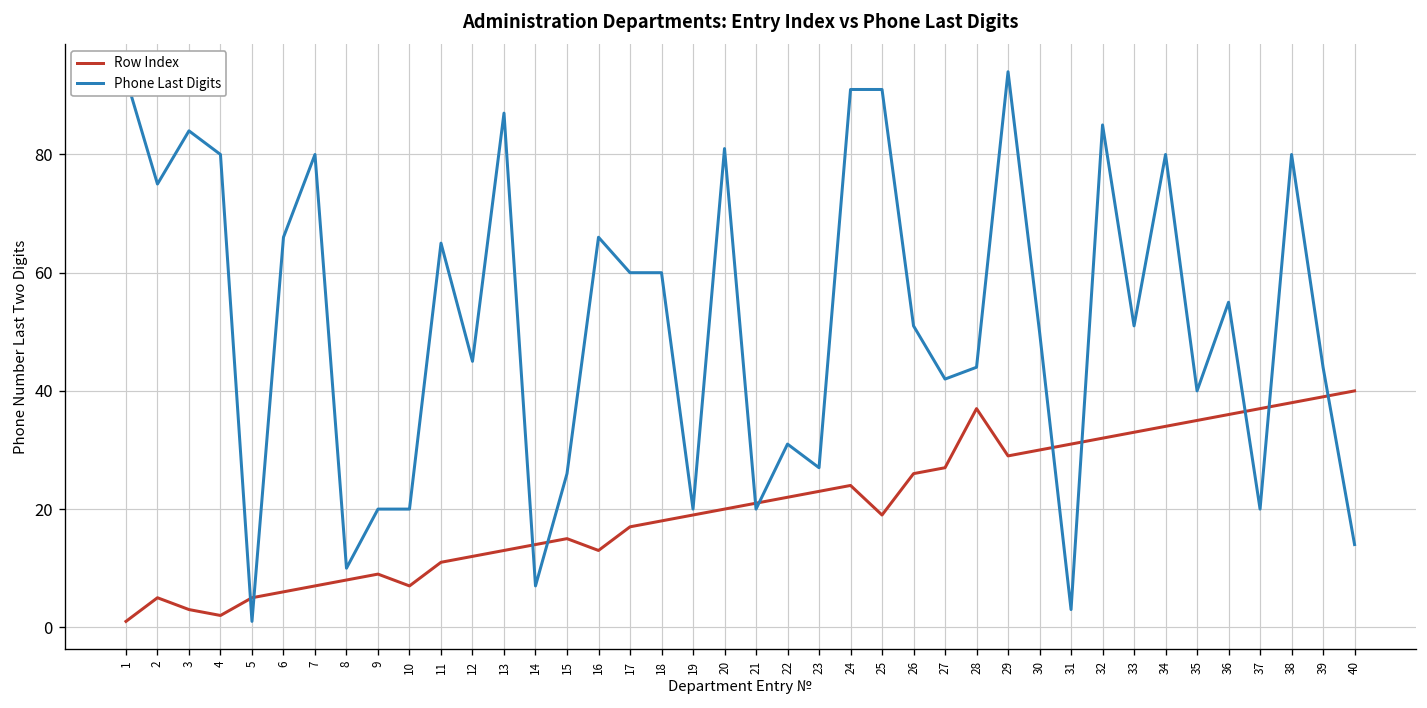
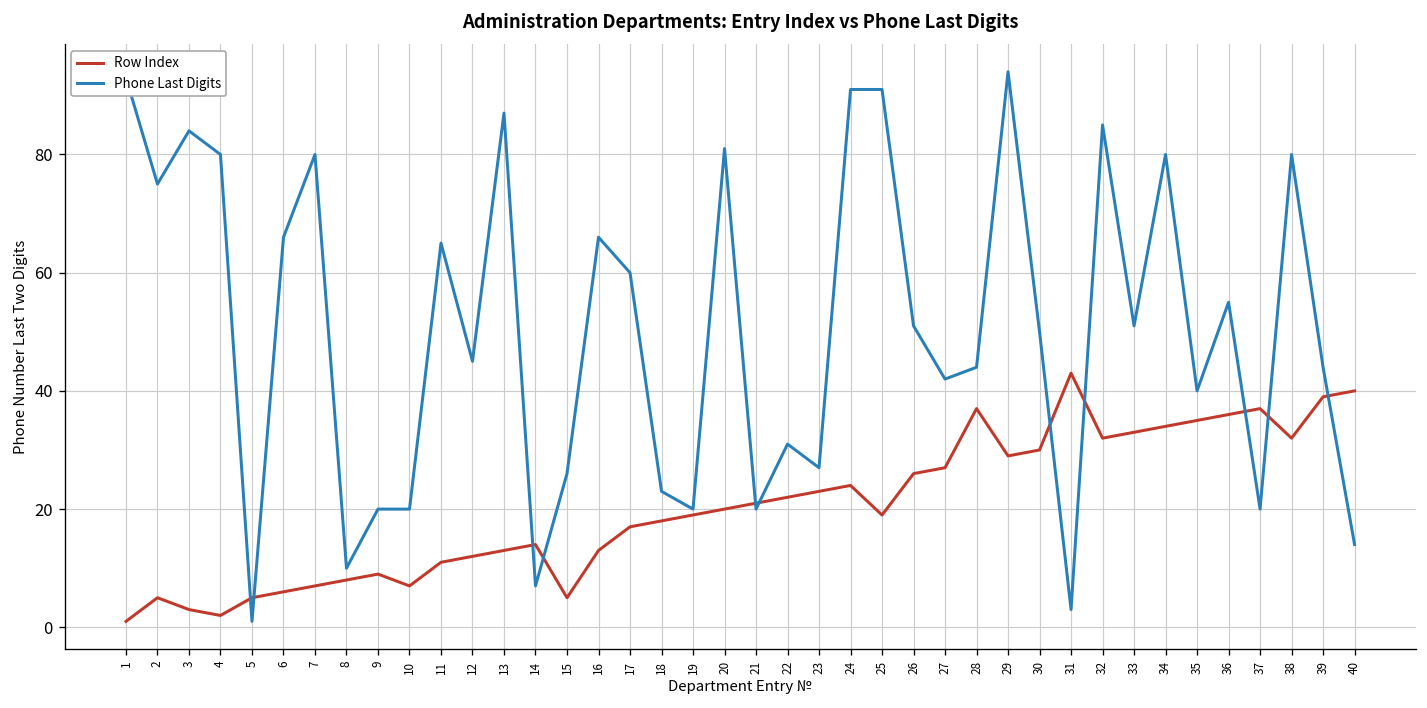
Row Index, 15: 15 -> 5
Phone Last Digits, 18: 60 -> 23
Row Index, 31: 31 -> 43
Row Index, 38: 38 -> 32
